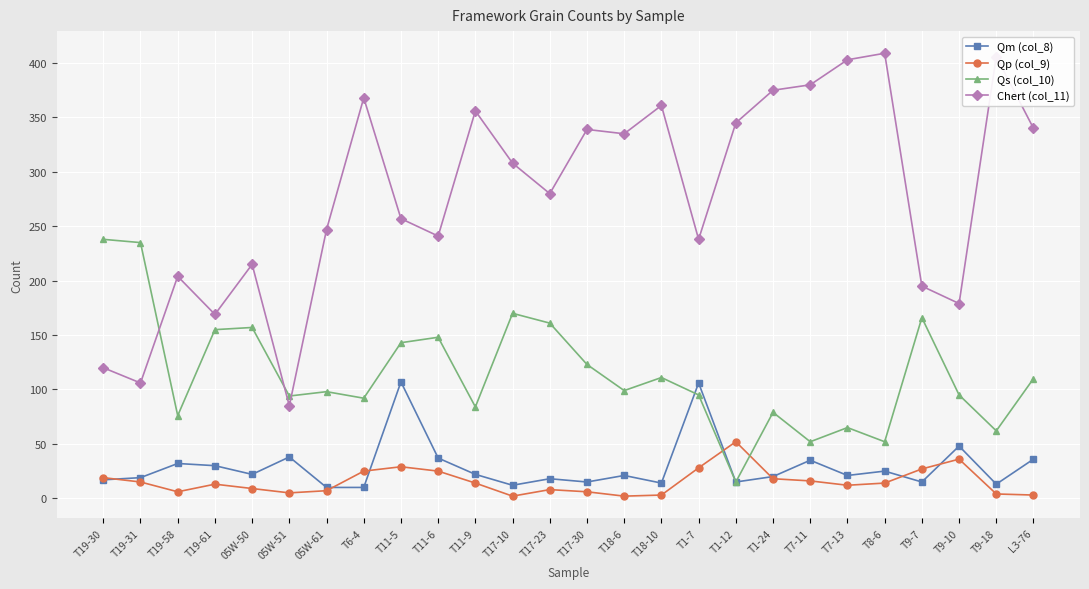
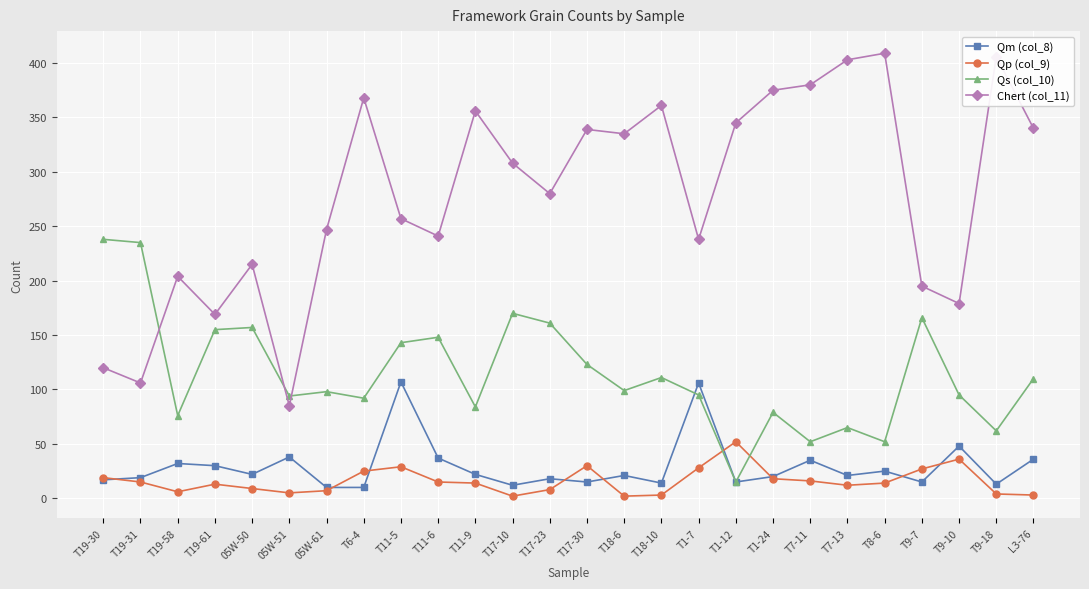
Qp (col_9), T11-6: 25 -> 15
Qp (col_9), T17-30: 6 -> 30
